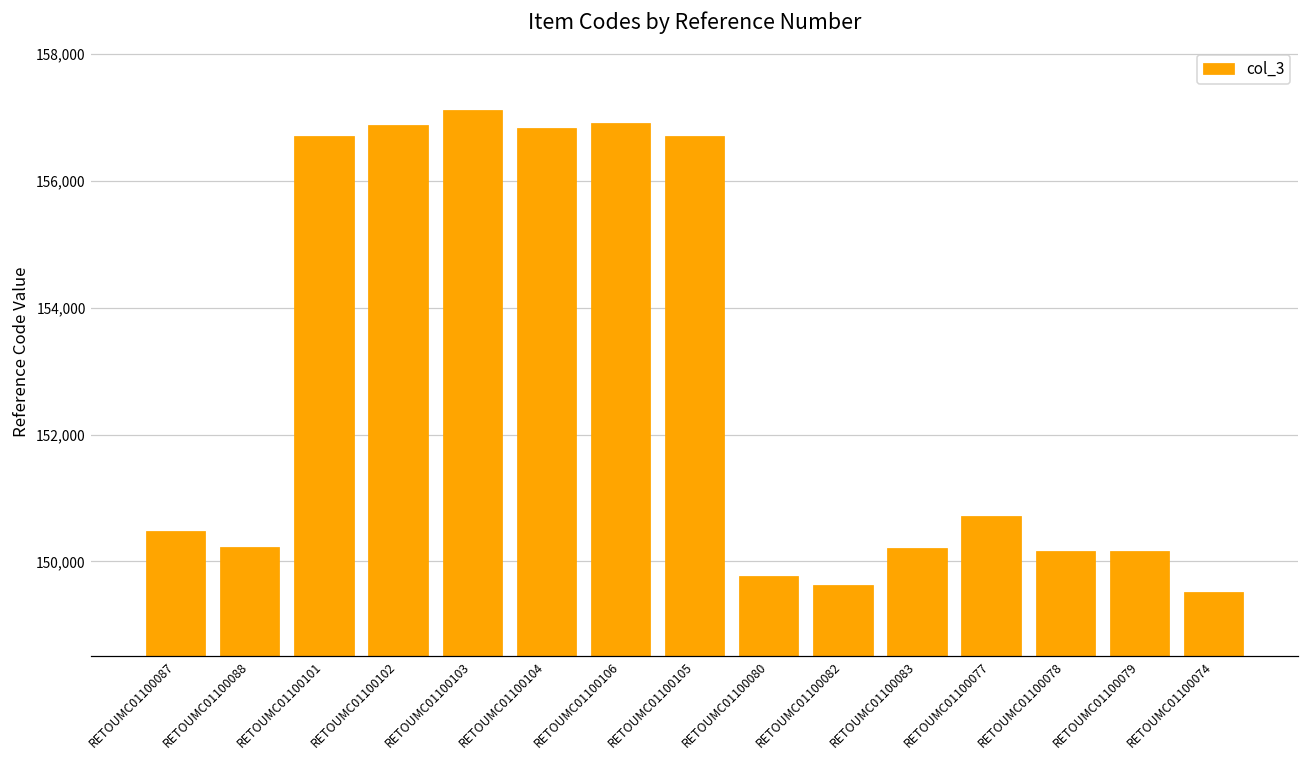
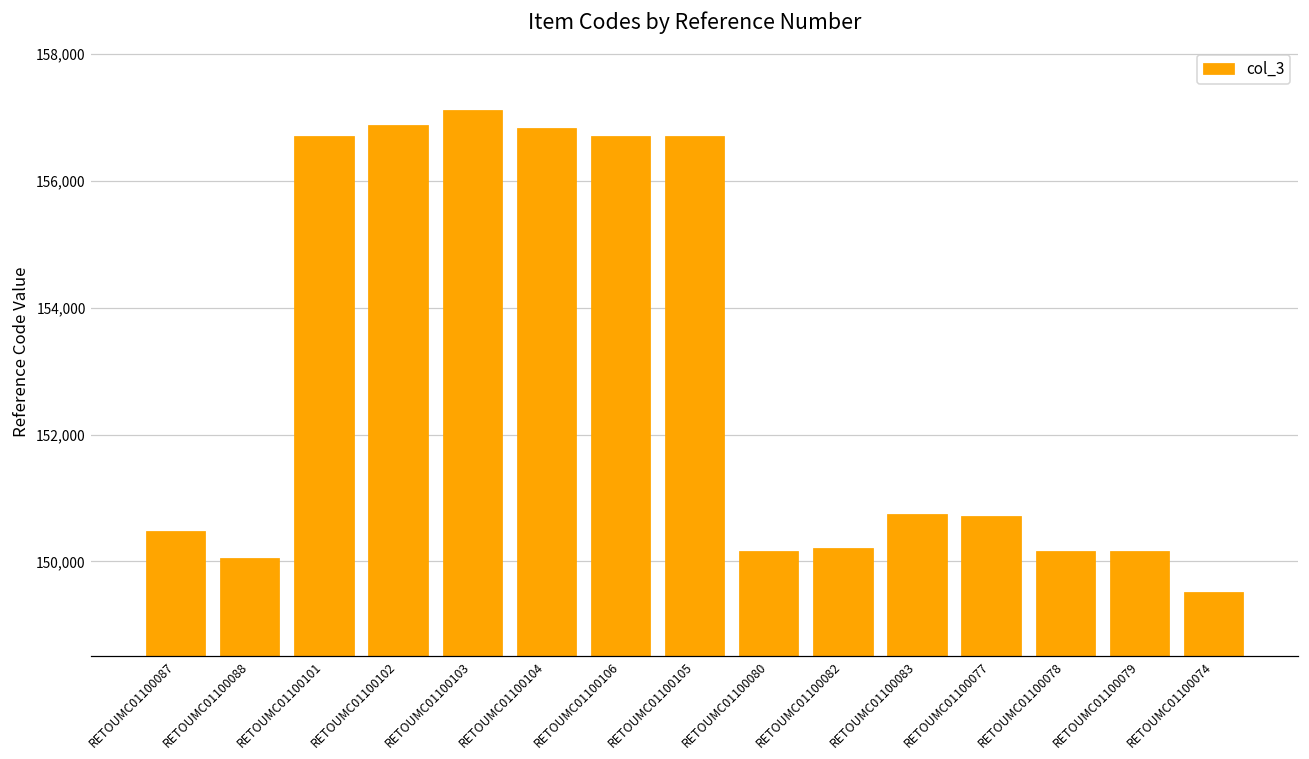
RETOUMC01100088: 150,200 -> 150,100
RETOUMC01100106: 156,900 -> 156,700
RETOUMC01100080: 149,800 -> 150,200
RETOUMC01100082: 149,600 -> 150,200
RETOUMC01100083: 150,200 -> 150,700
